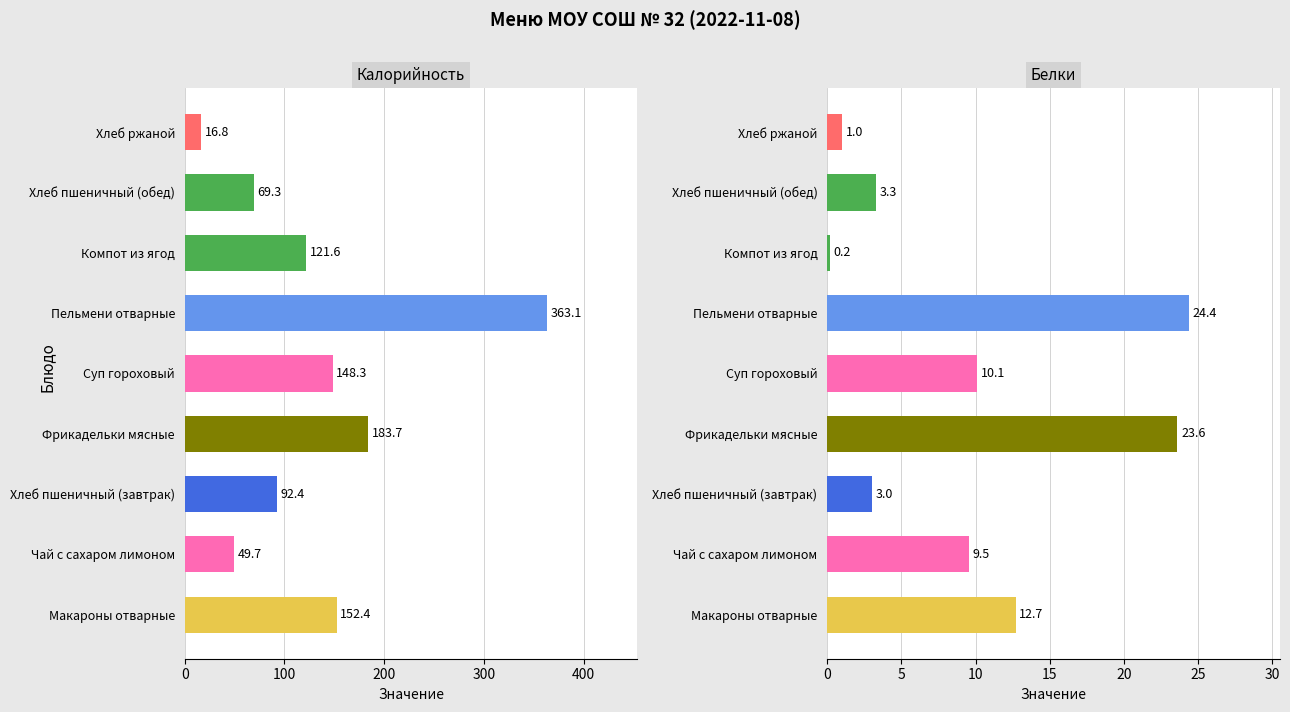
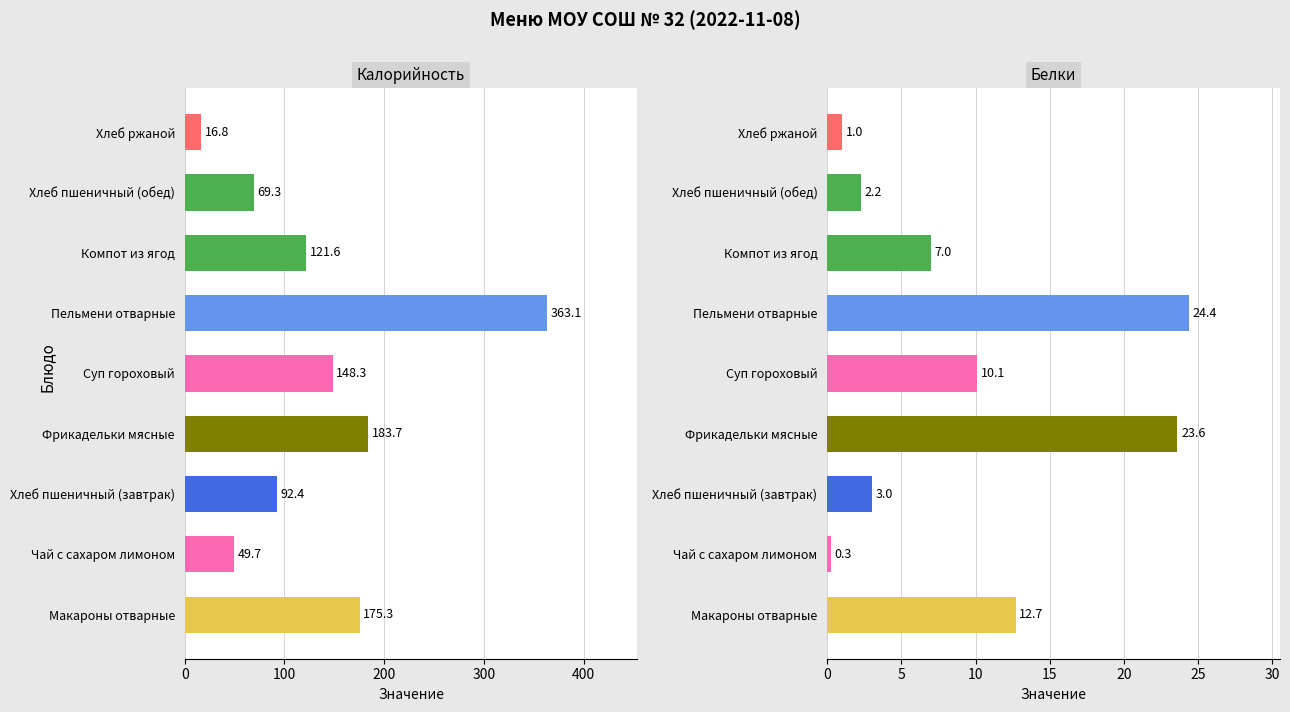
Калорийность, Макароны отварные: 152.4 -> 175.3
Белки, Хлеб пшеничный (обед): 3.3 -> 2.2
Белки, Компот из ягод: 0.2 -> 7.0
Белки, Чай с сахаром лимоном: 9.5 -> 0.3
